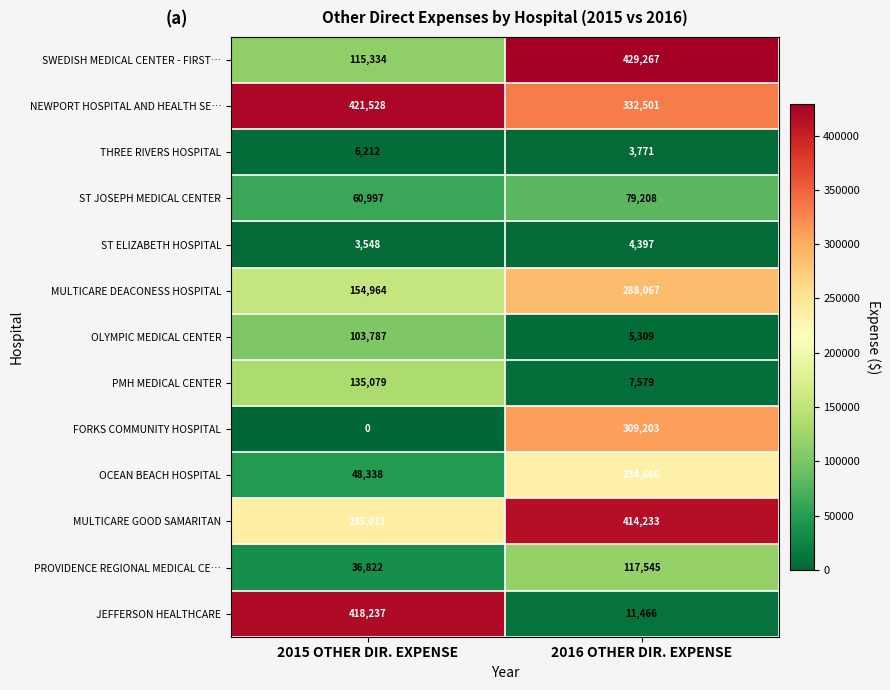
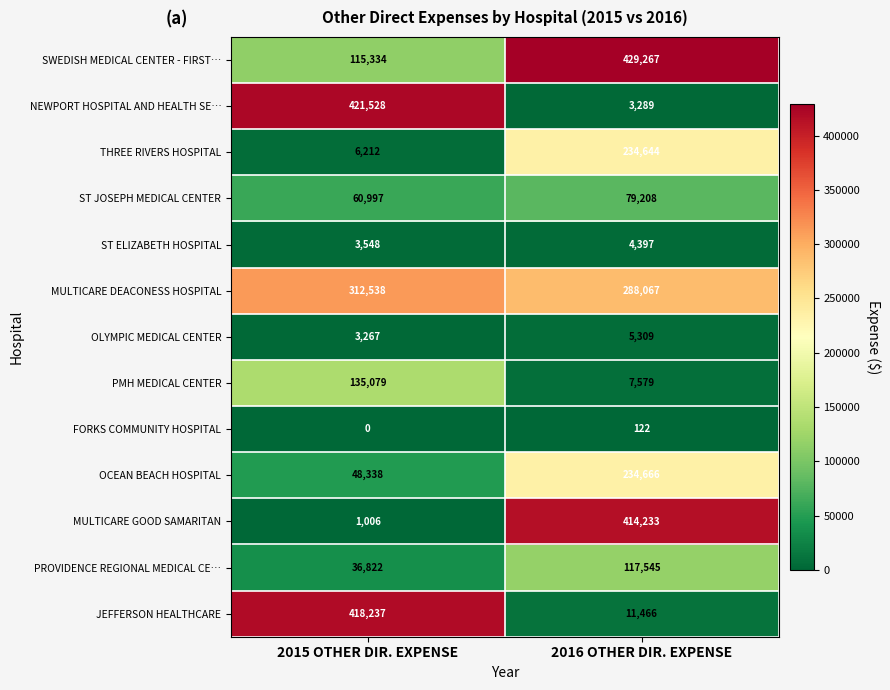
NEWPORT HOSPITAL AND HEALTH SE…, 2016 OTHER DIR. EXPENSE: 332,501 -> 3,289
THREE RIVERS HOSPITAL, 2016 OTHER DIR. EXPENSE: 3,771 -> 234,644
MULTICARE DEACONESS HOSPITAL, 2015 OTHER DIR. EXPENSE: 154,964 -> 312,538
OLYMPIC MEDICAL CENTER, 2015 OTHER DIR. EXPENSE: 103,787 -> 3,267
FORKS COMMUNITY HOSPITAL, 2016 OTHER DIR. EXPENSE: 309,203 -> 122
MULTICARE GOOD SAMARITAN, 2015 OTHER DIR. EXPENSE: 235,012 -> 1,006
